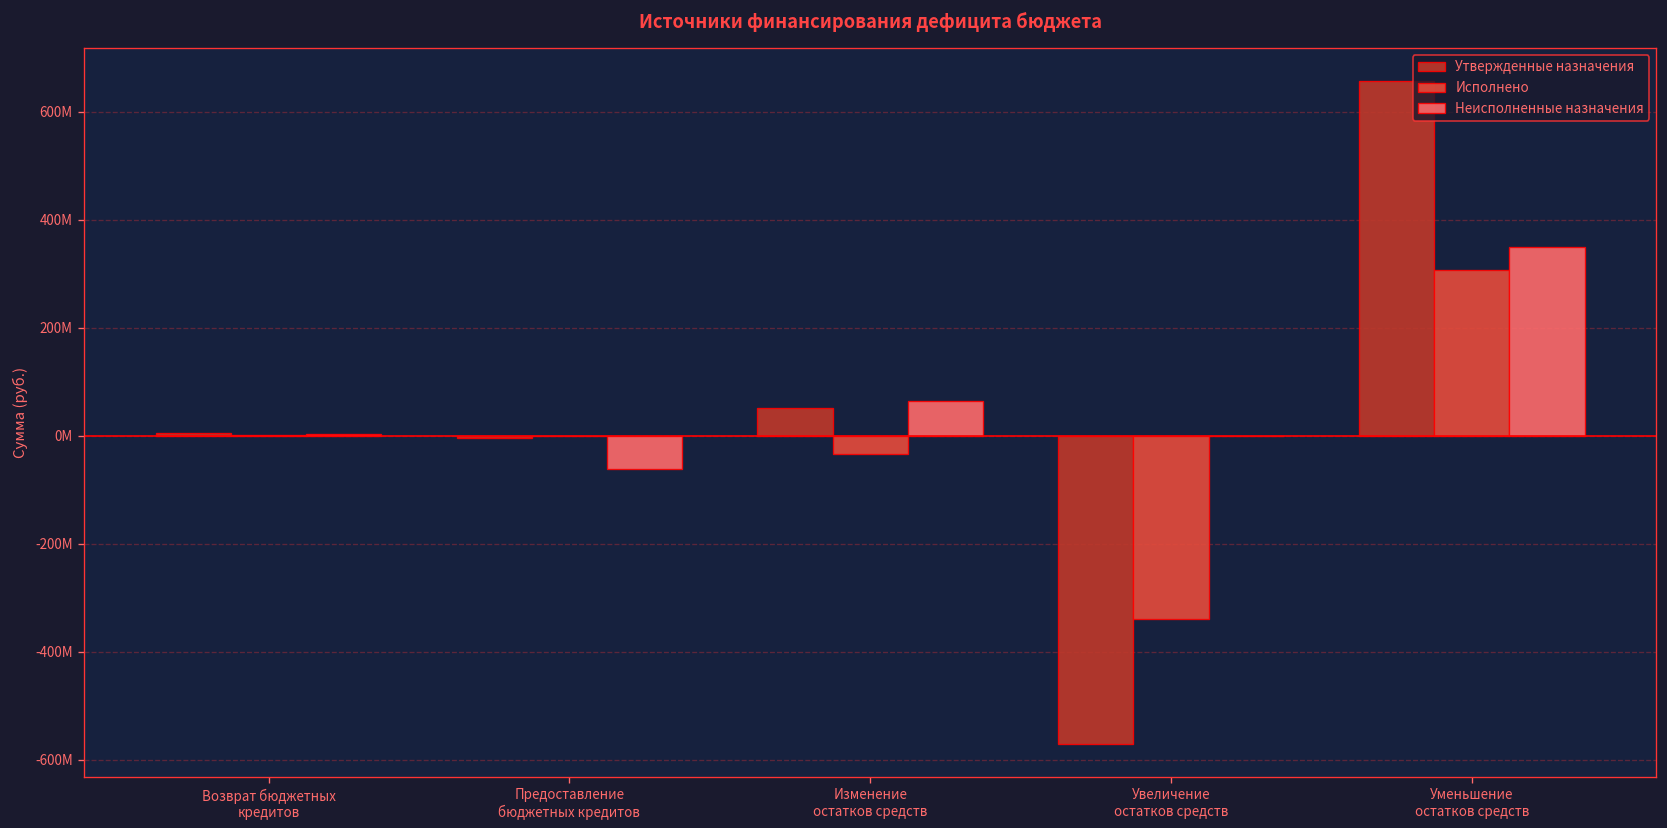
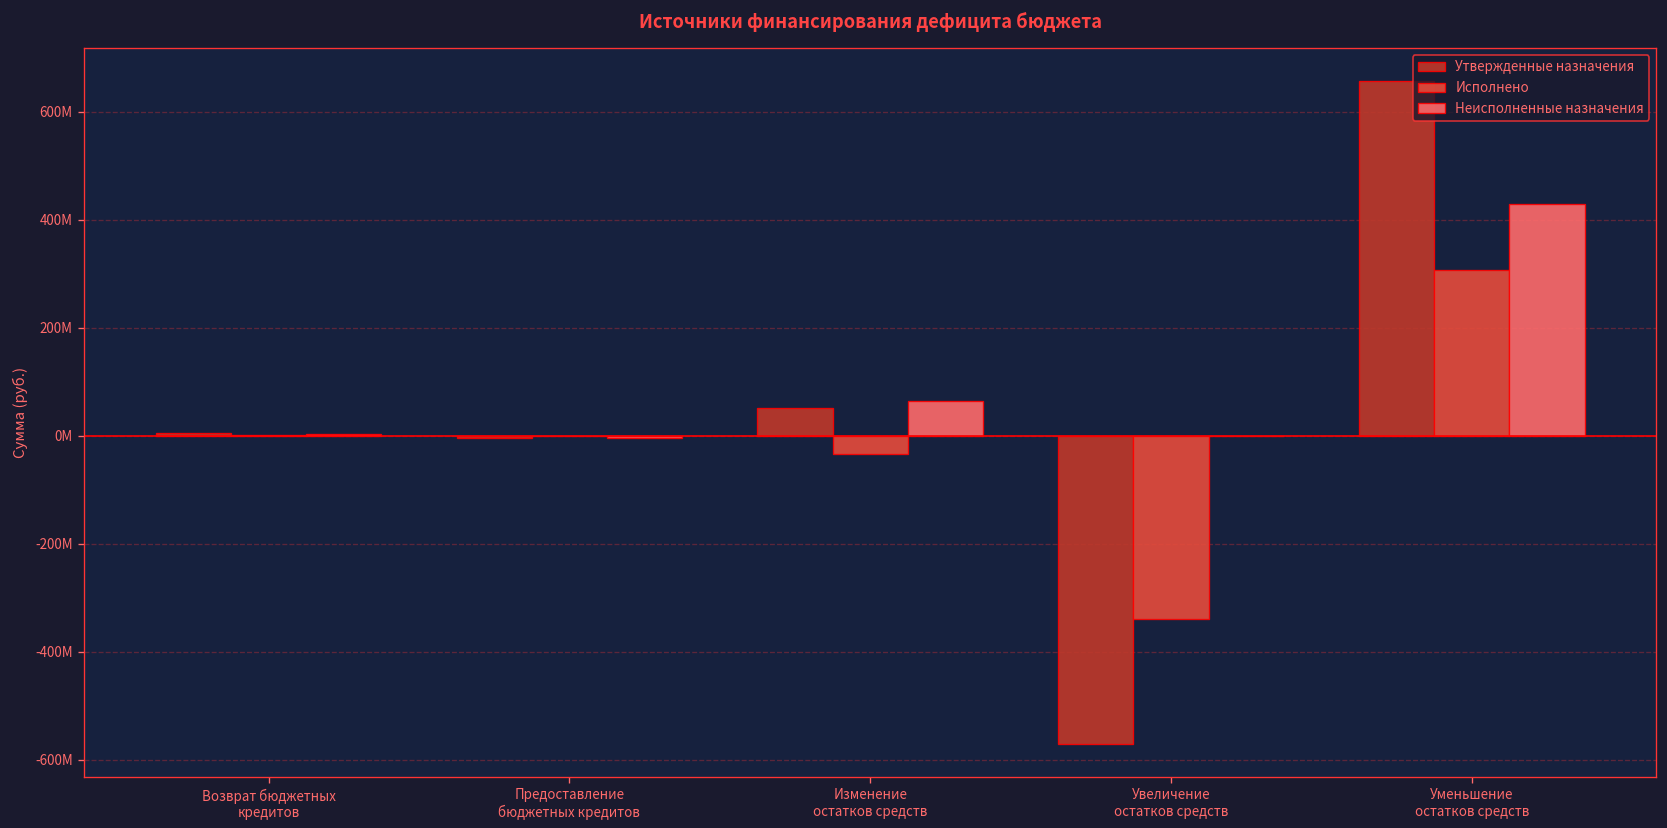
Неисполненные назначения, Предоставление бюджетных кредитов: -60000000 -> 0
Неисполненные назначения, Уменьшение остатков средств: 350000000 -> 430000000
